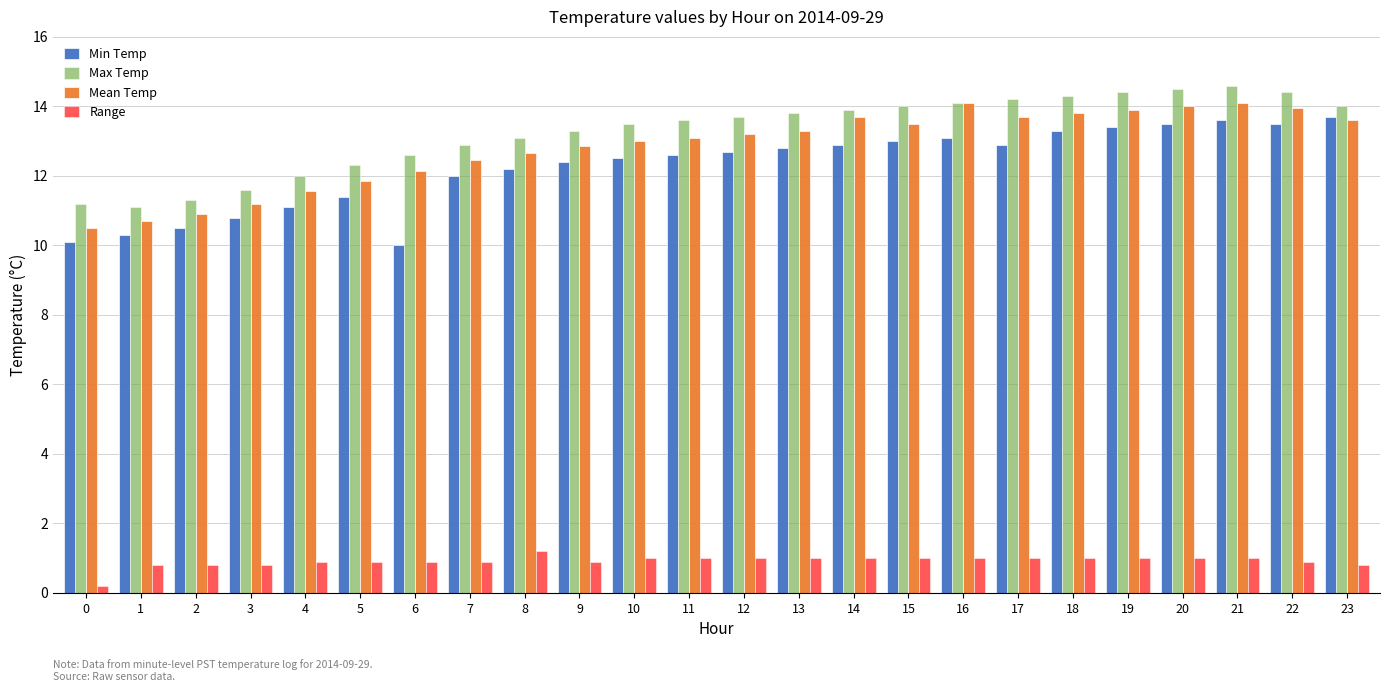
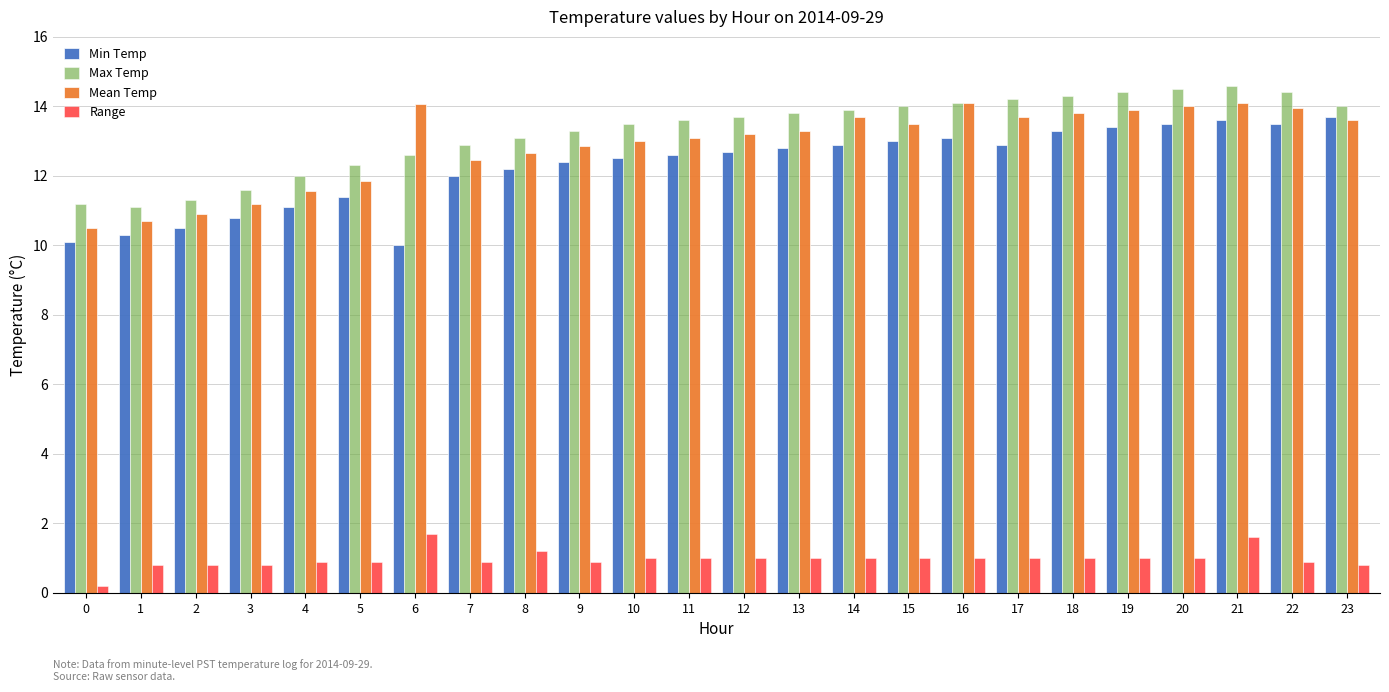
Mean Temp, 6: 12.2 -> 14.1
Range, 6: 0.9 -> 1.7
Range, 21: 1.0 -> 1.6
